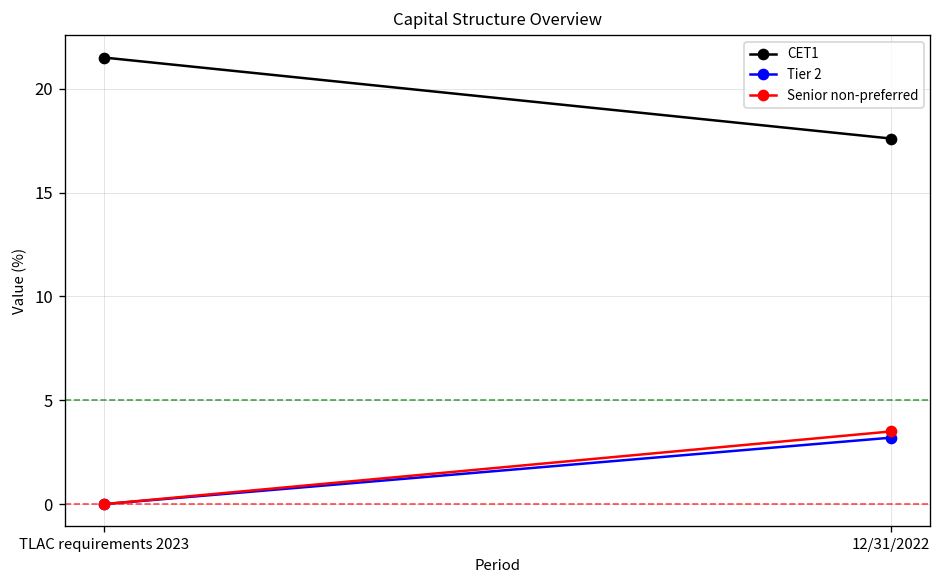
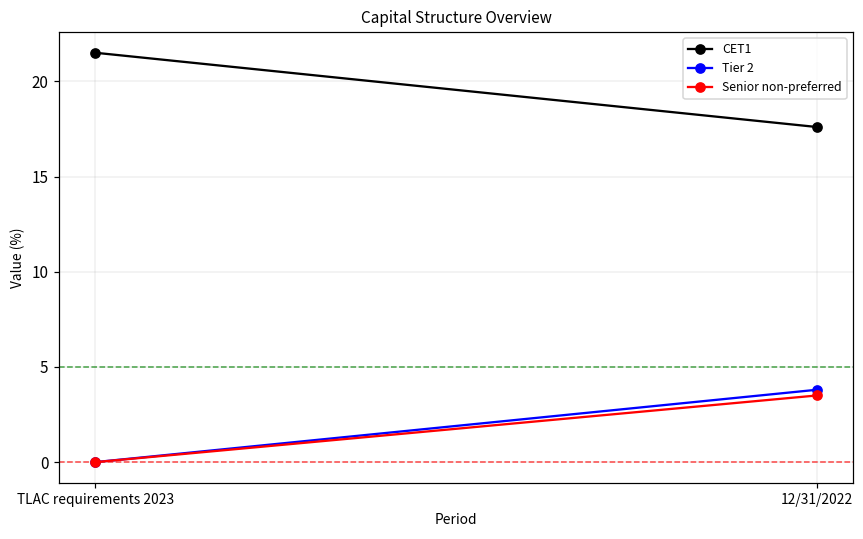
Tier 2, 12/31/2022: 3.2 -> 3.8
